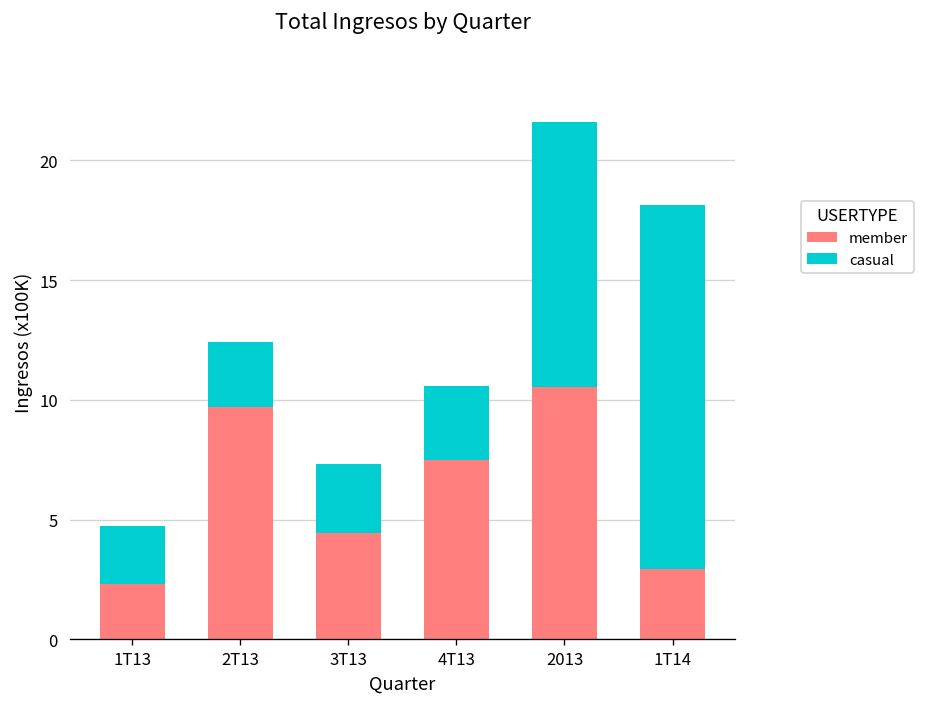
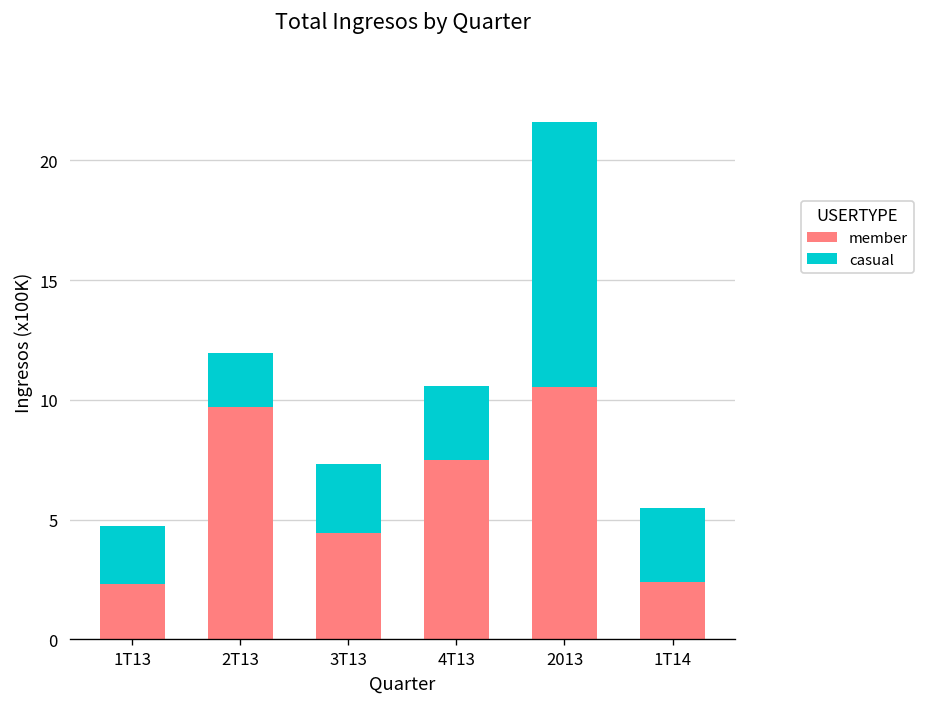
casual, 2T13: 2.7 -> 2.3
member, 1T14: 3.0 -> 2.4
casual, 1T14: 15.2 -> 3.1
